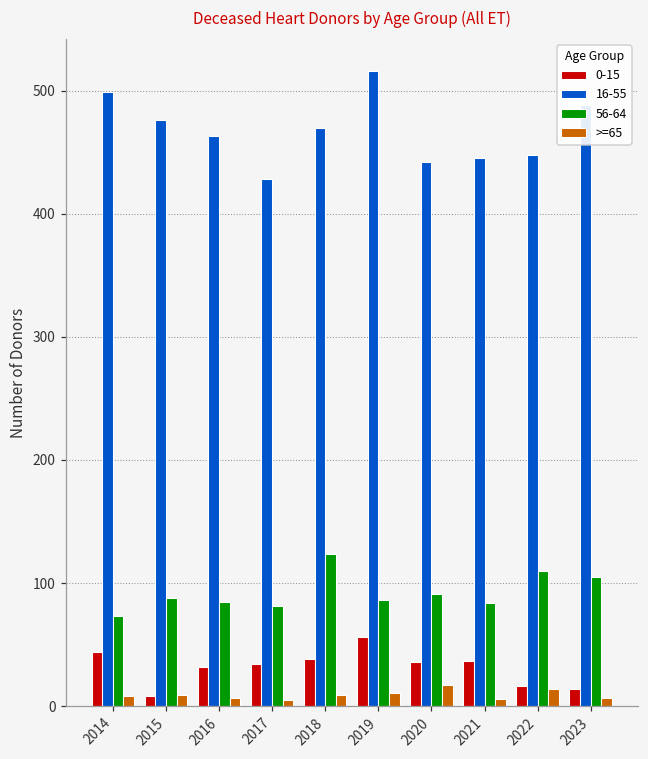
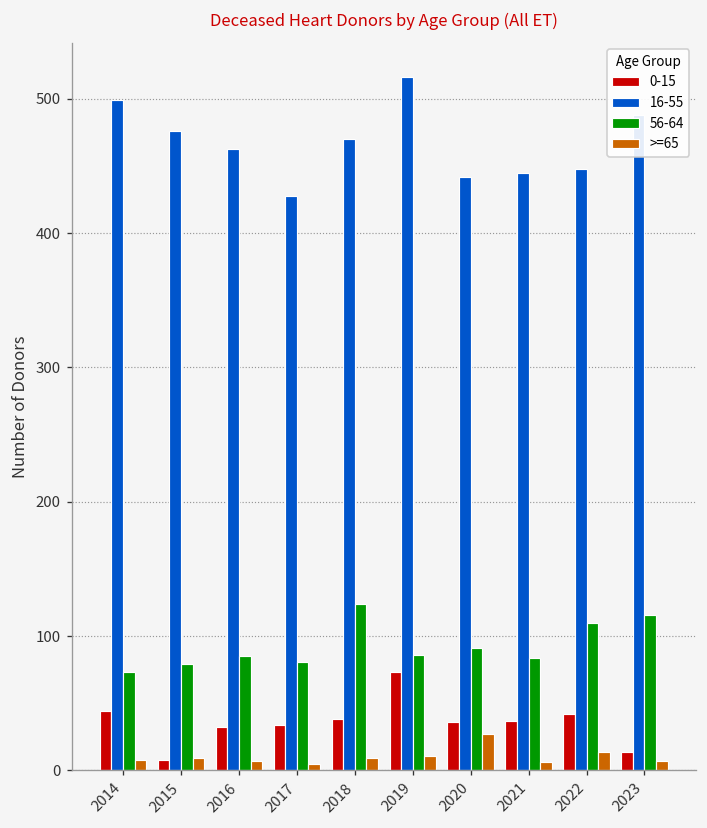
56-64, 2015: 88 -> 79
0-15, 2019: 56 -> 73
>=65, 2020: 17 -> 27
0-15, 2022: 16 -> 42
56-64, 2023: 105 -> 116
